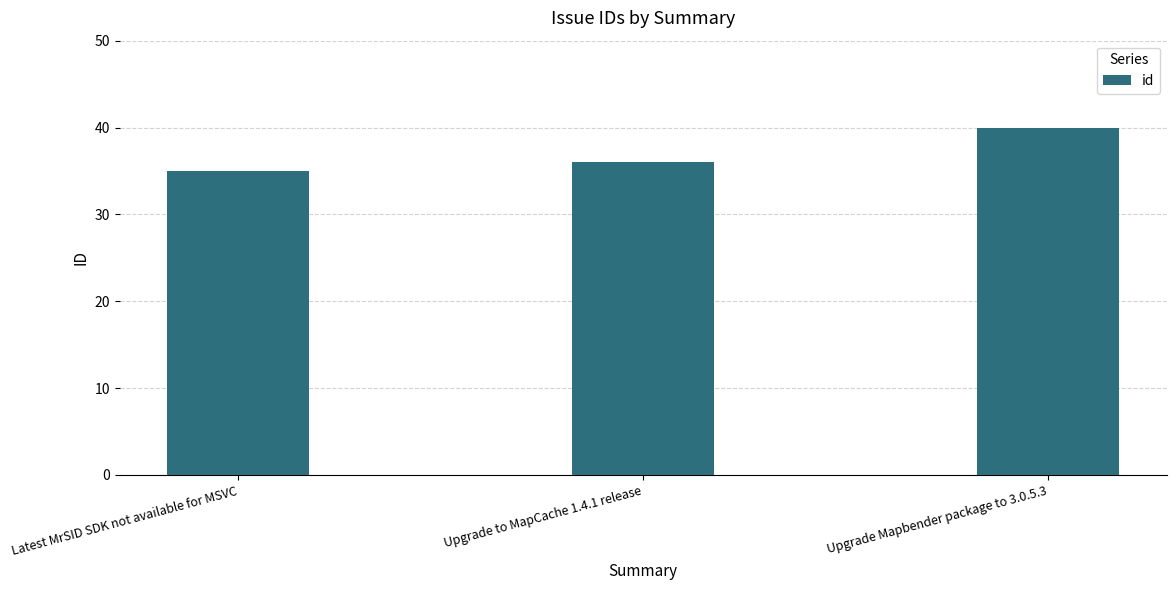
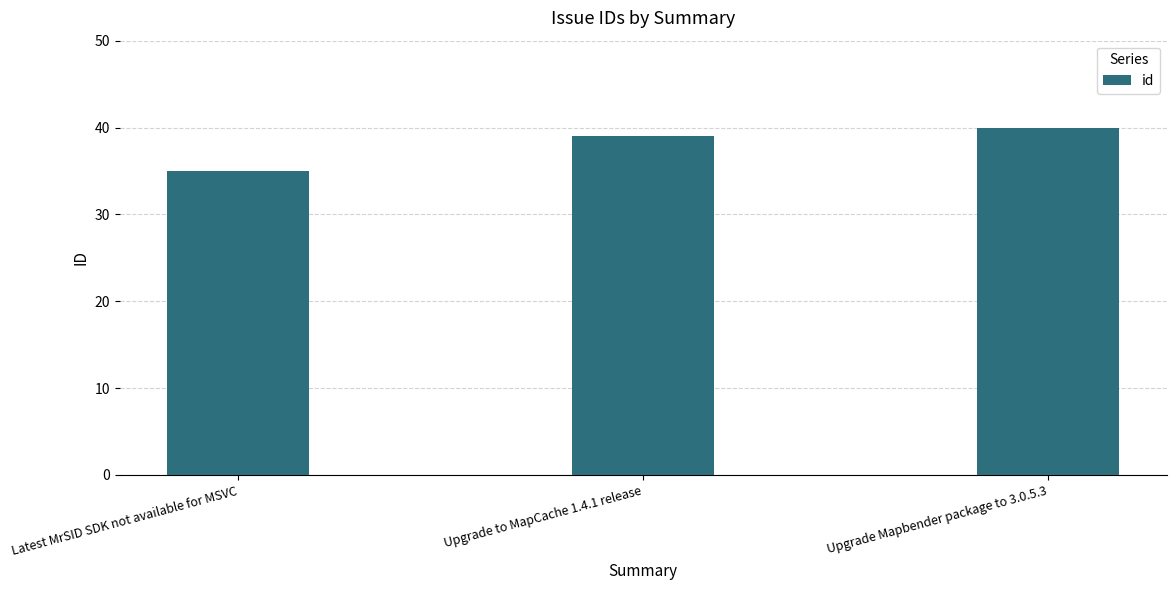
Upgrade to MapCache 1.4.1 release: 36 -> 39
